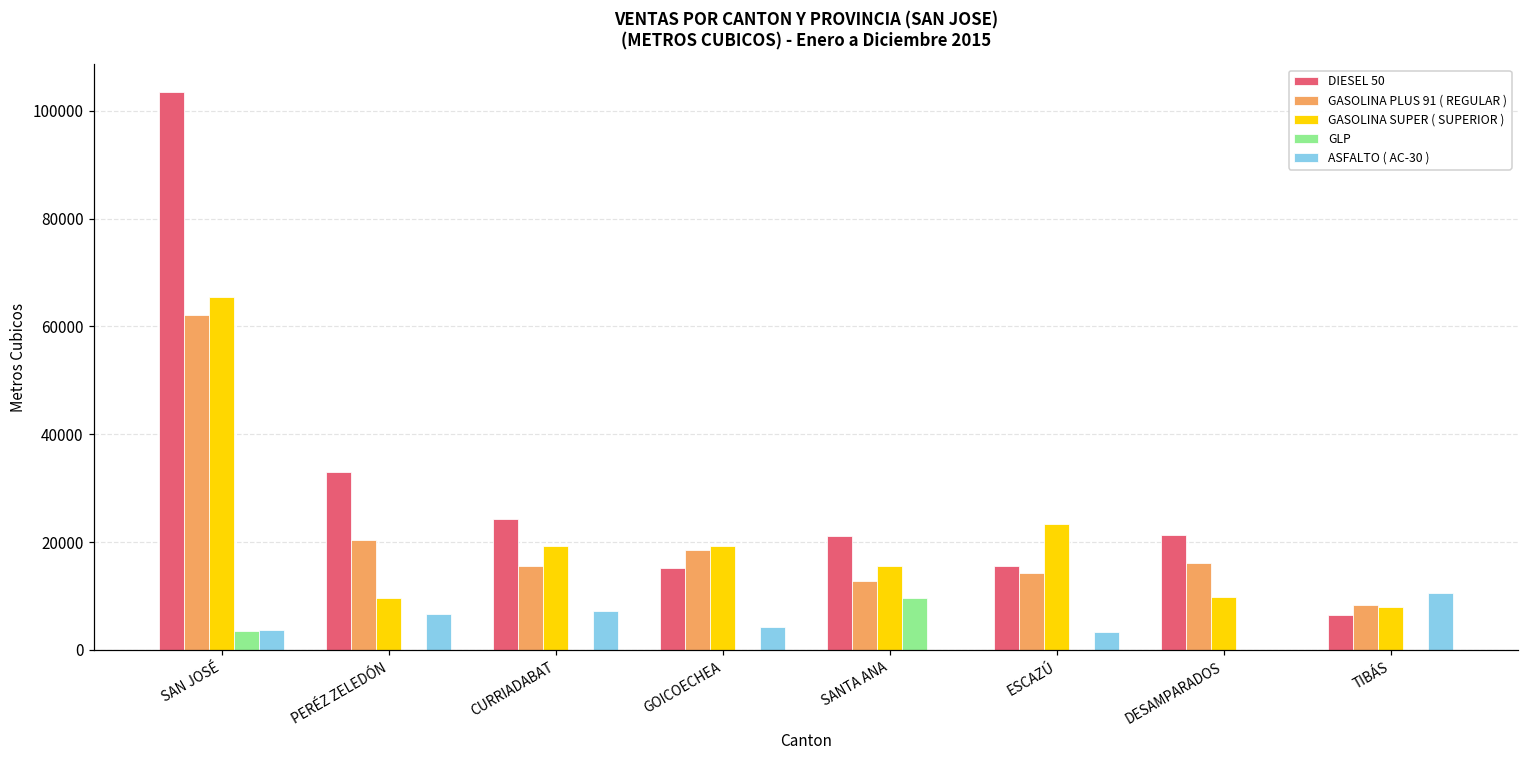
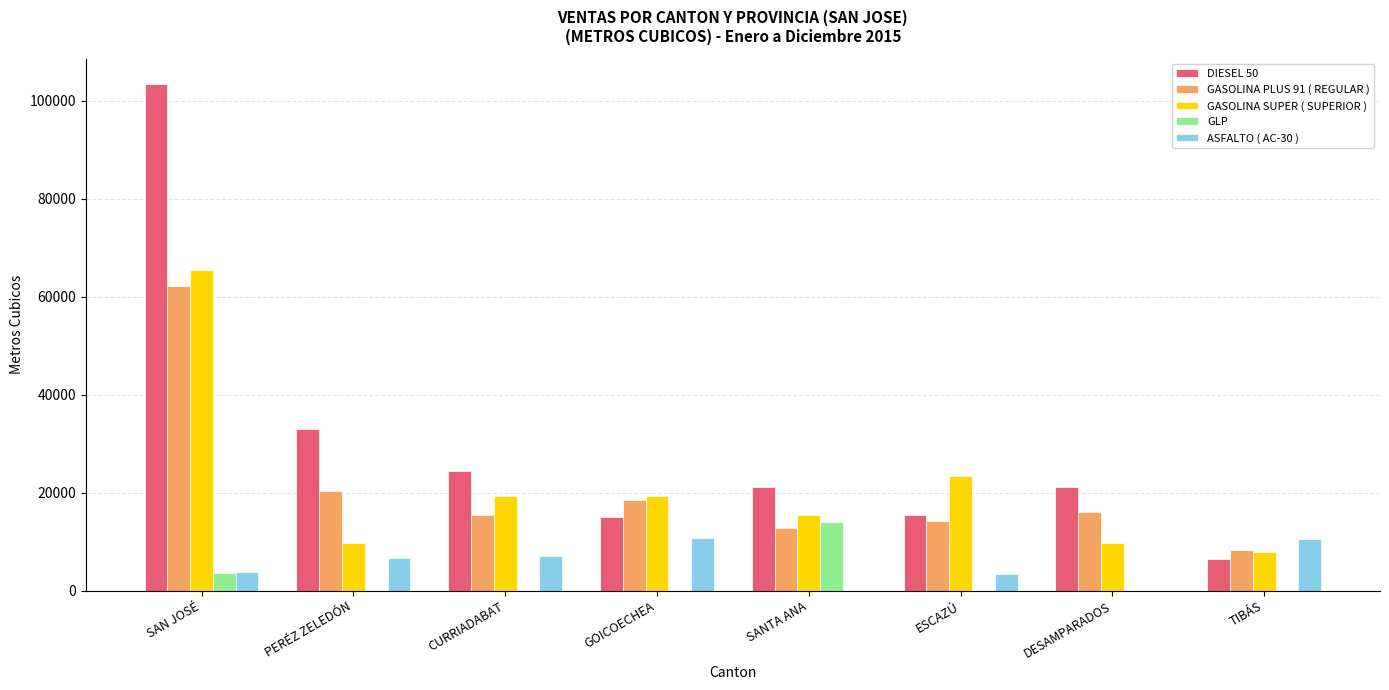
ASFALTO ( AC-30 ), GOICOECHEA: 4000 -> 11000
GLP, SANTA ANA: 10000 -> 14000
